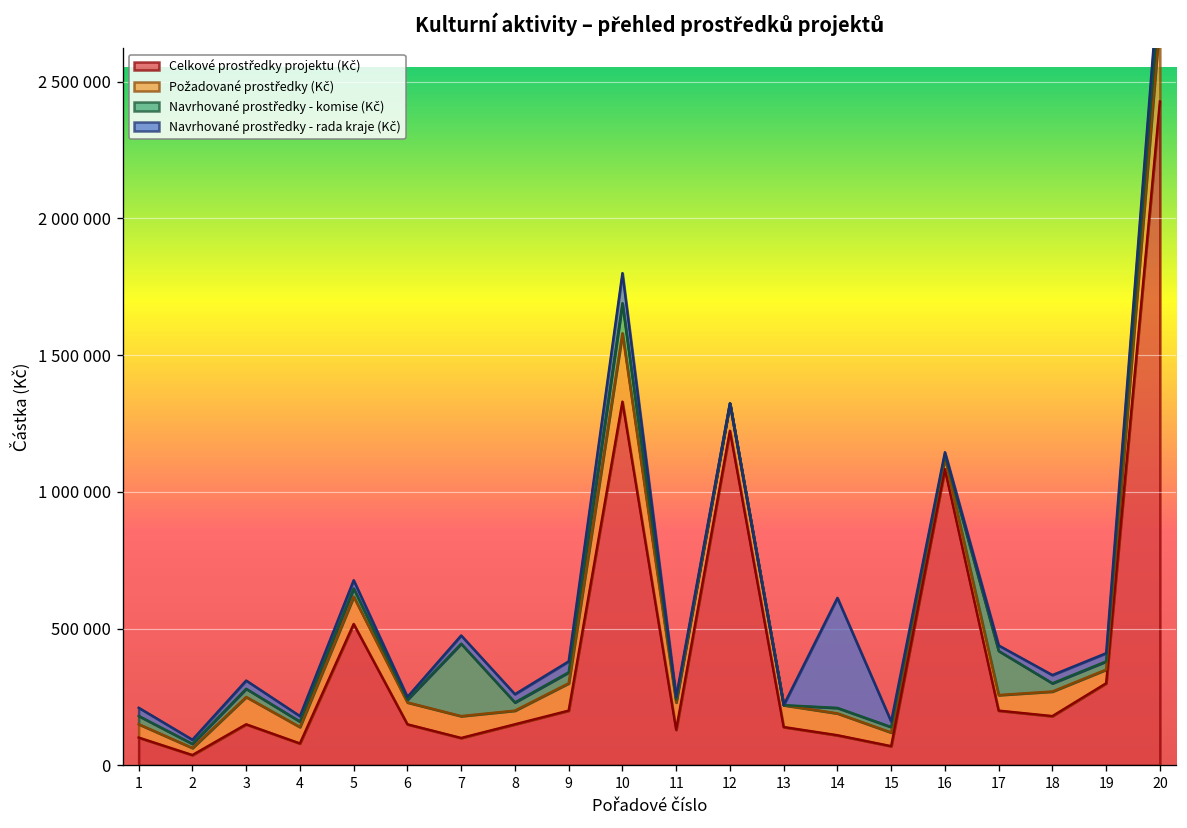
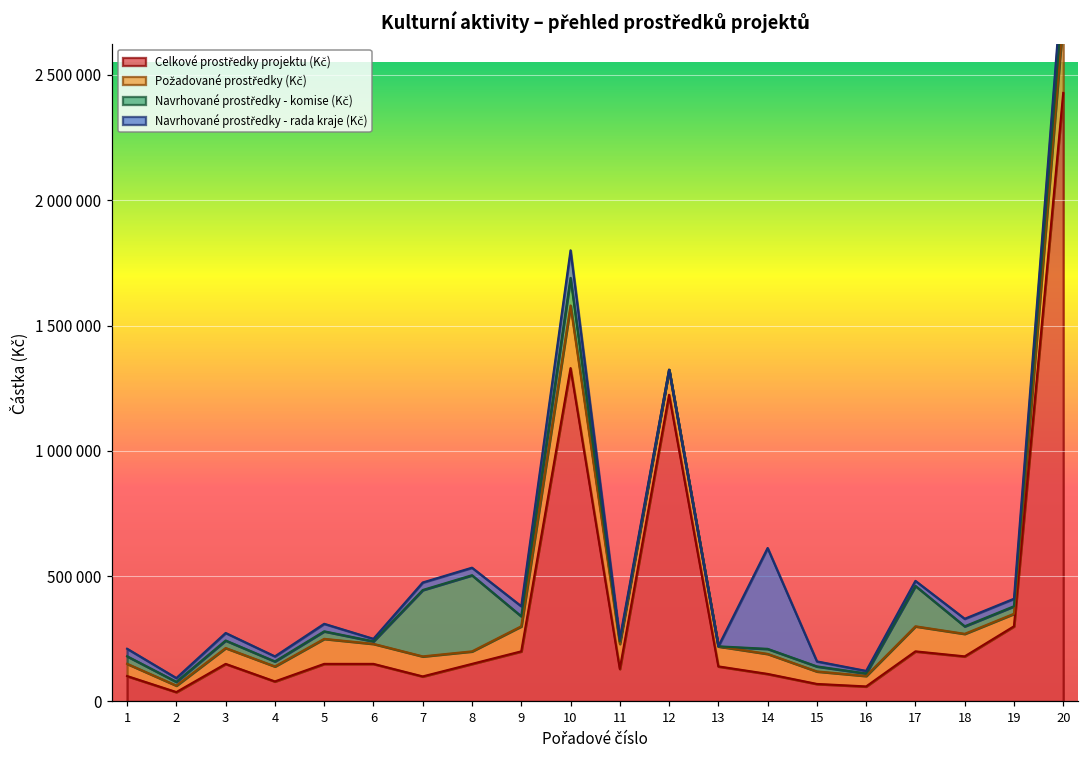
Požadované prostředky (Kč), 3: 100000 -> 60000
Celkové prostředky projektu (Kč), 5: 520000 -> 150000
Navrhované prostředky - komise (Kč), 8: 30000 -> 300000
Celkové prostředky projektu (Kč), 16: 1080000 -> 60000
Požadované prostředky (Kč), 17: 60000 -> 100000
